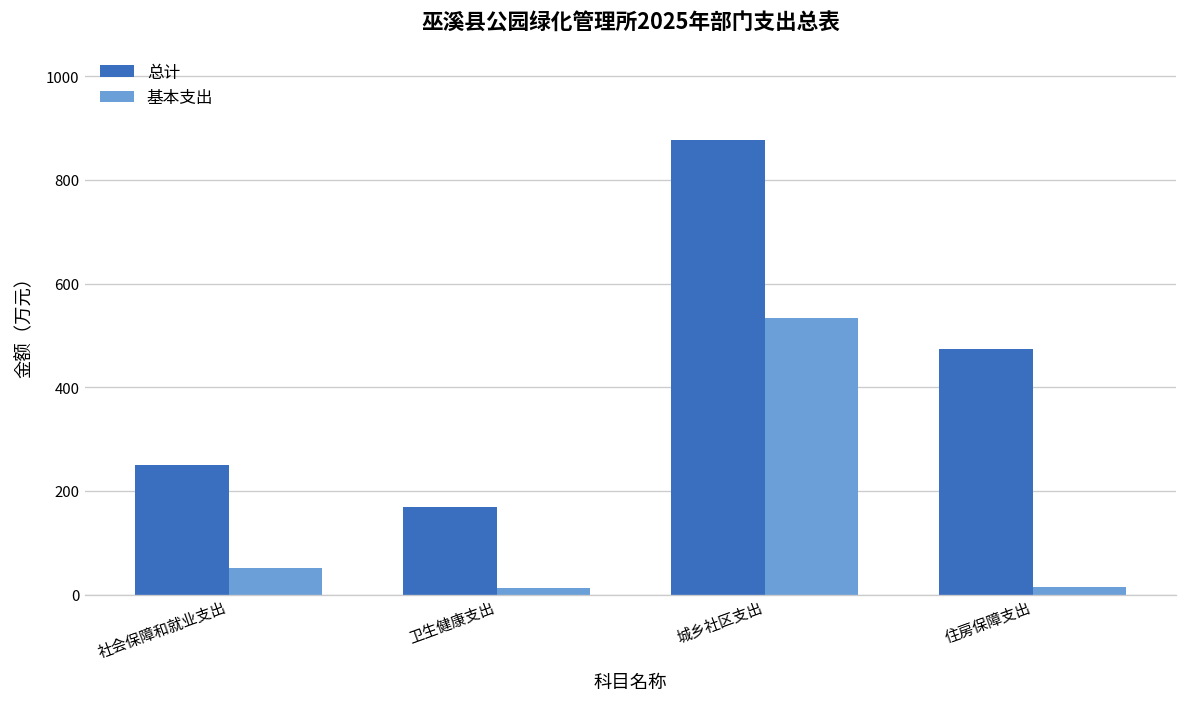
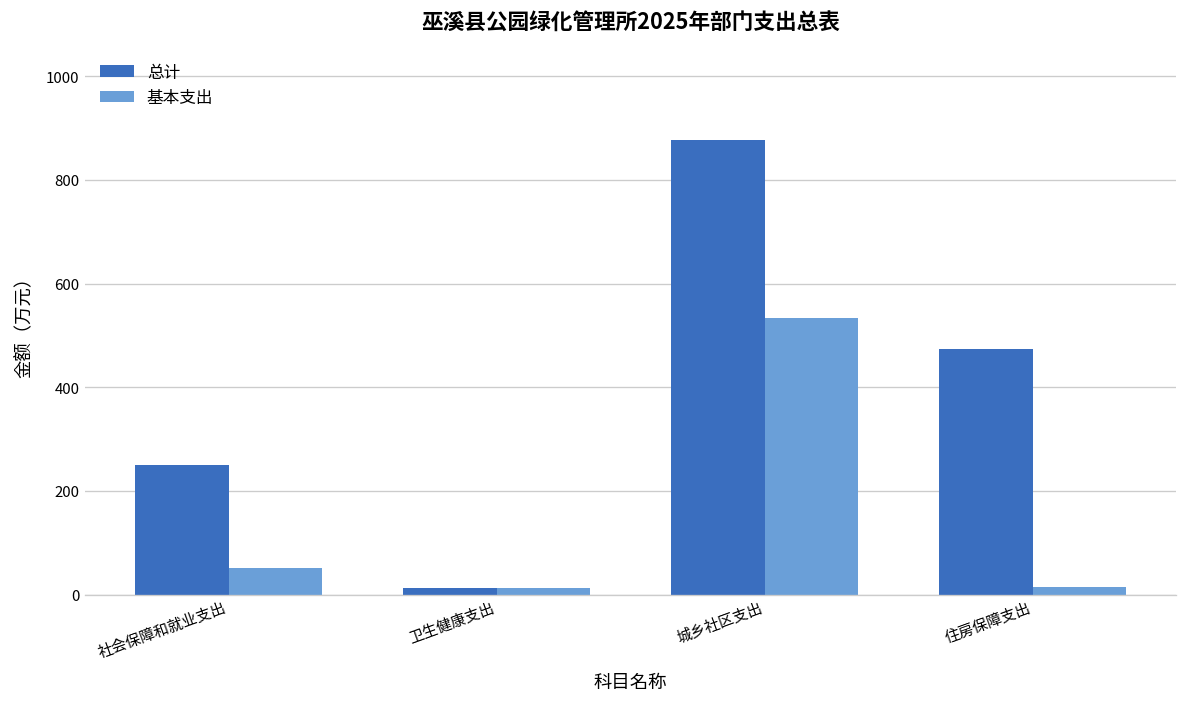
总计, 卫生健康支出: 170 -> 10
